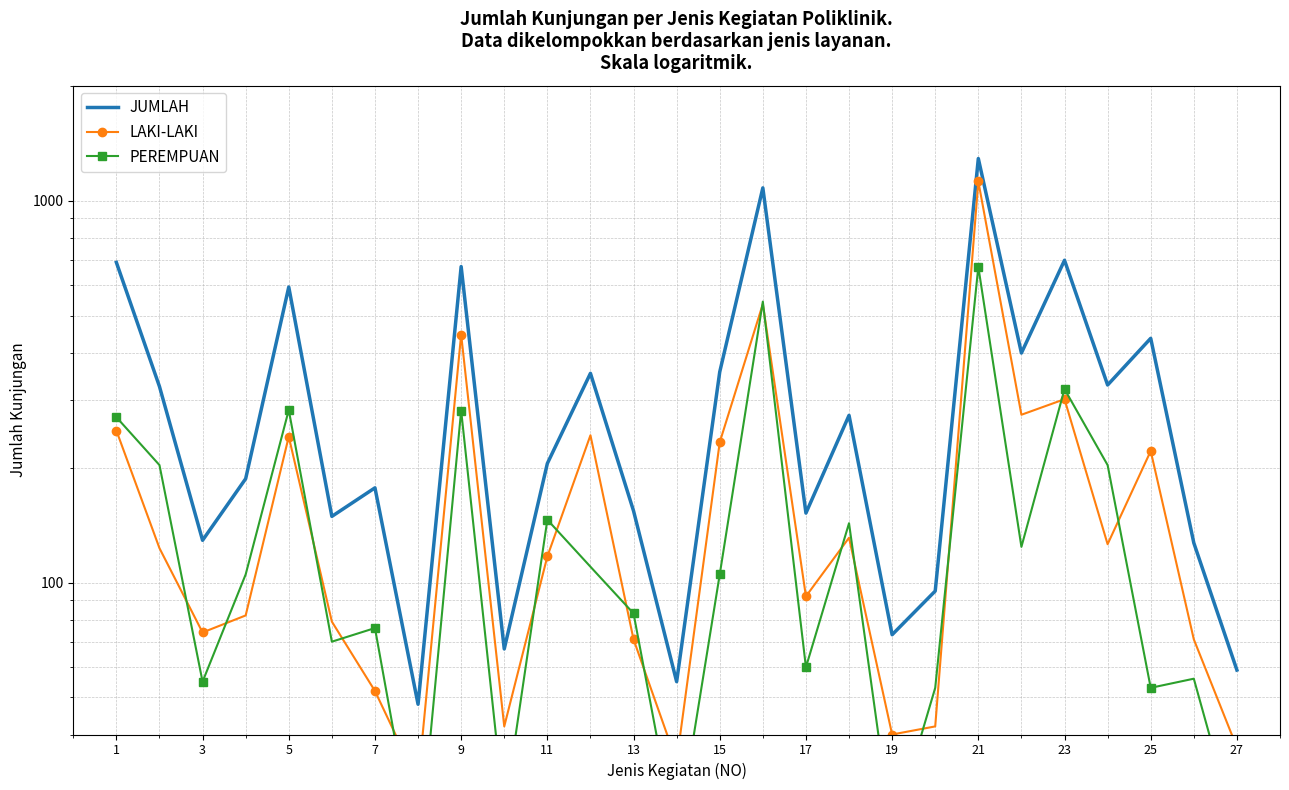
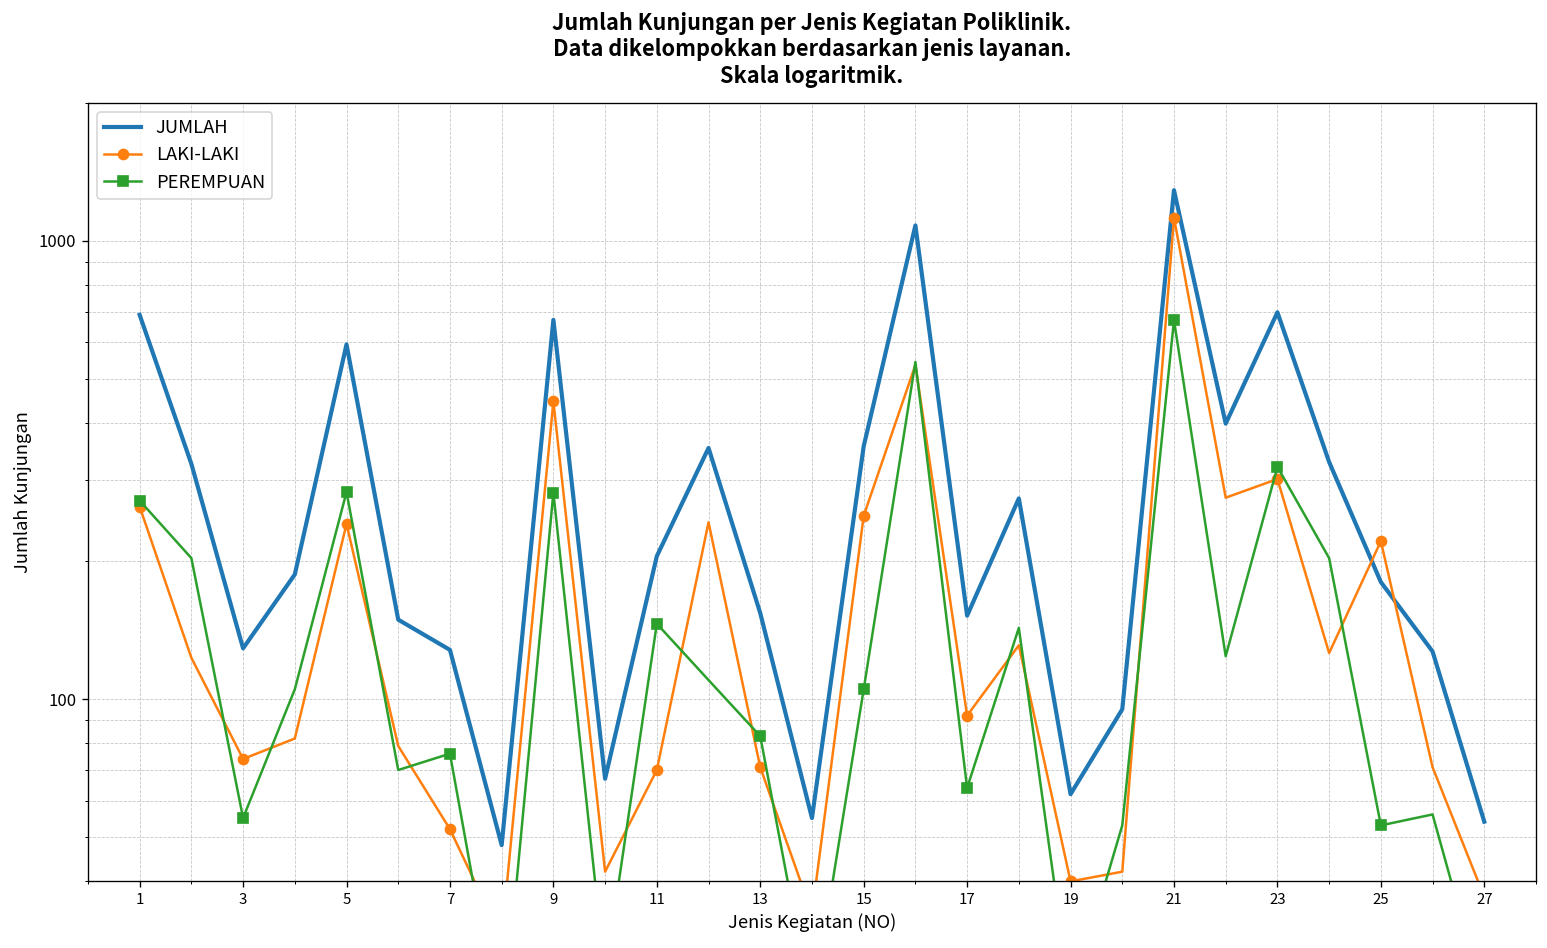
LAKI-LAKI, 1: 250 -> 260
JUMLAH, 7: 180 -> 128
LAKI-LAKI, 11: 117 -> 70
LAKI-LAKI, 15: 230 -> 250
PEREMPUAN, 17: 60 -> 64
JUMLAH, 19: 73 -> 62
JUMLAH, 25: 440 -> 180
JUMLAH, 27: 59 -> 54
